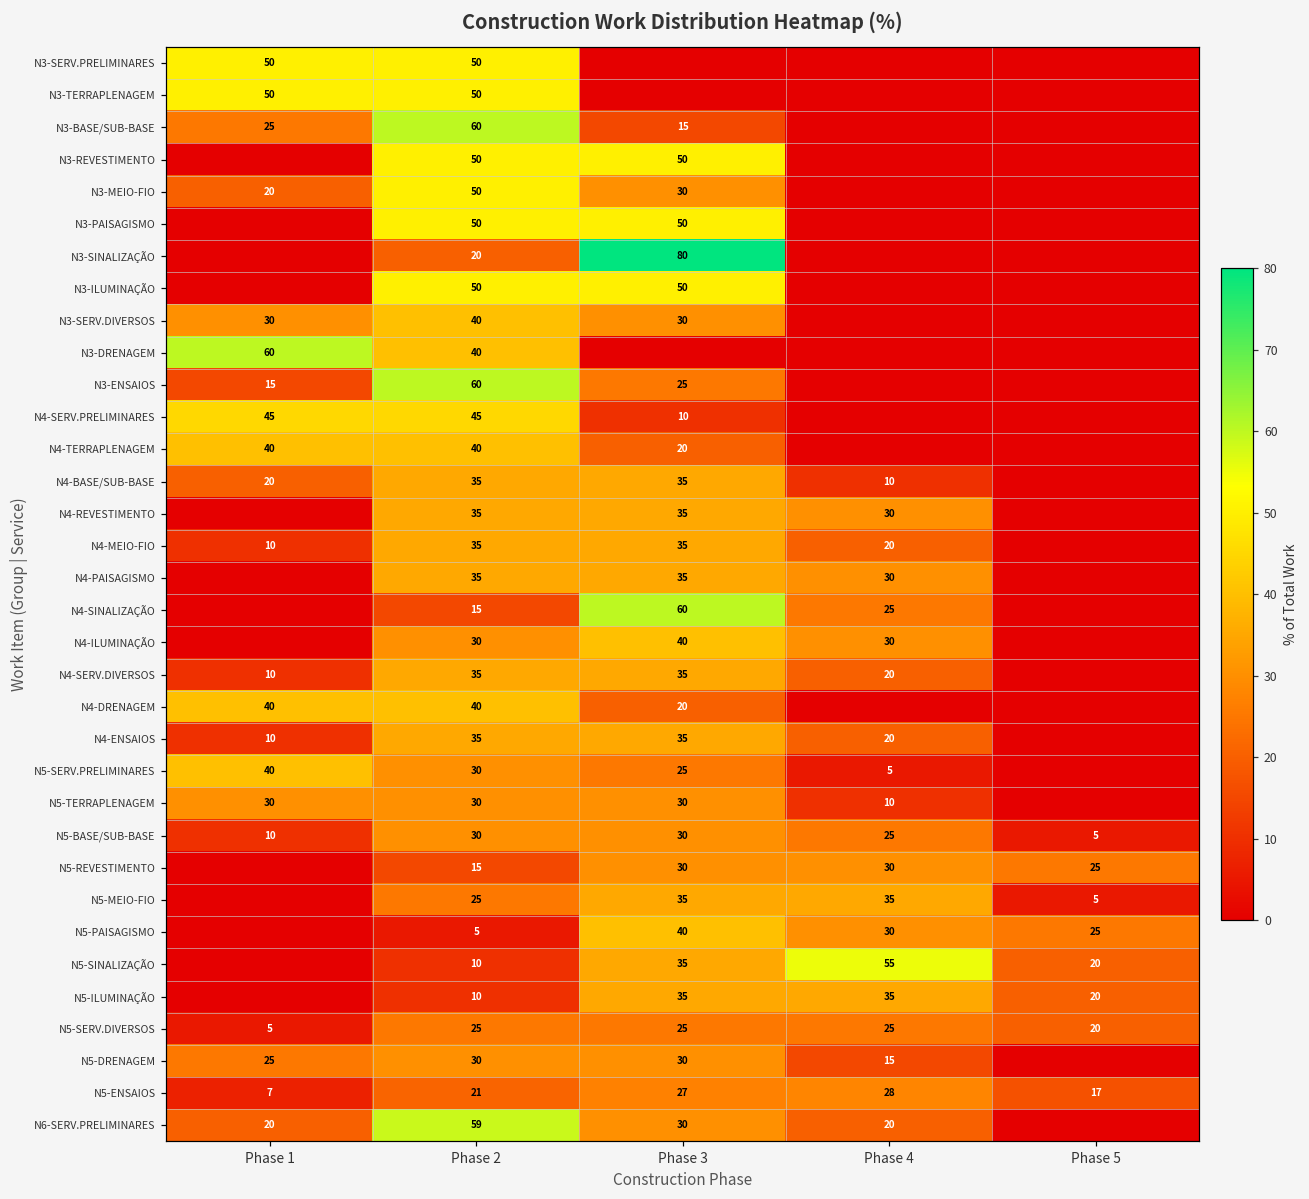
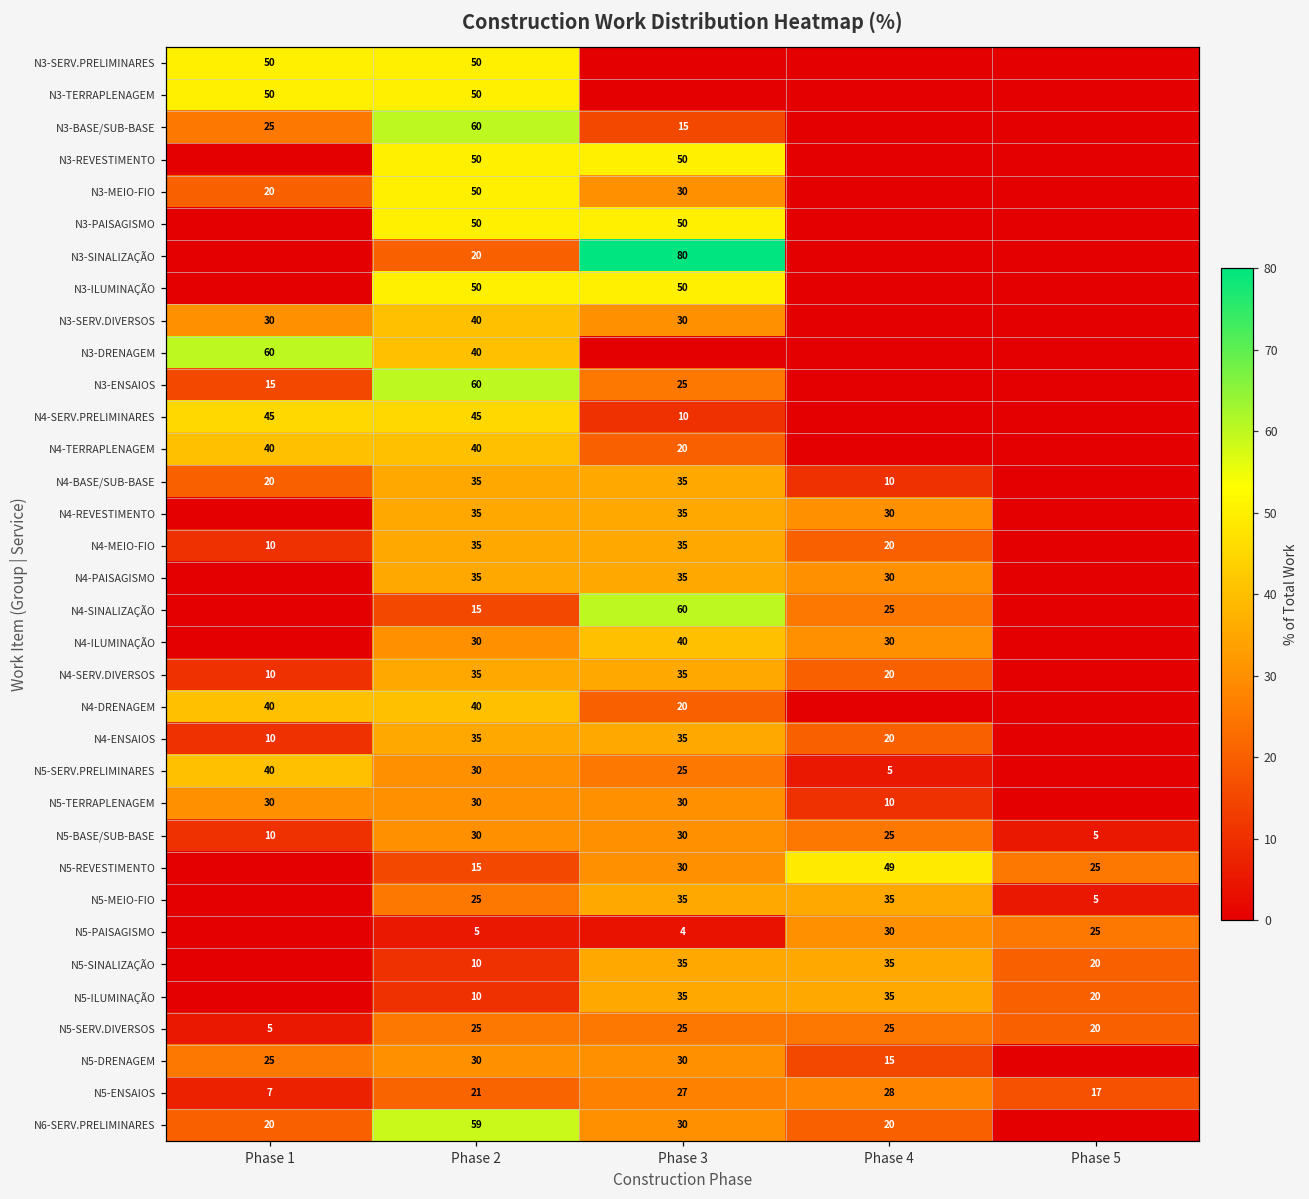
N5-REVESTIMENTO, Phase 4: 30 -> 49
N5-PAISAGISMO, Phase 3: 40 -> 4
N5-SINALIZAÇÃO, Phase 4: 55 -> 35
